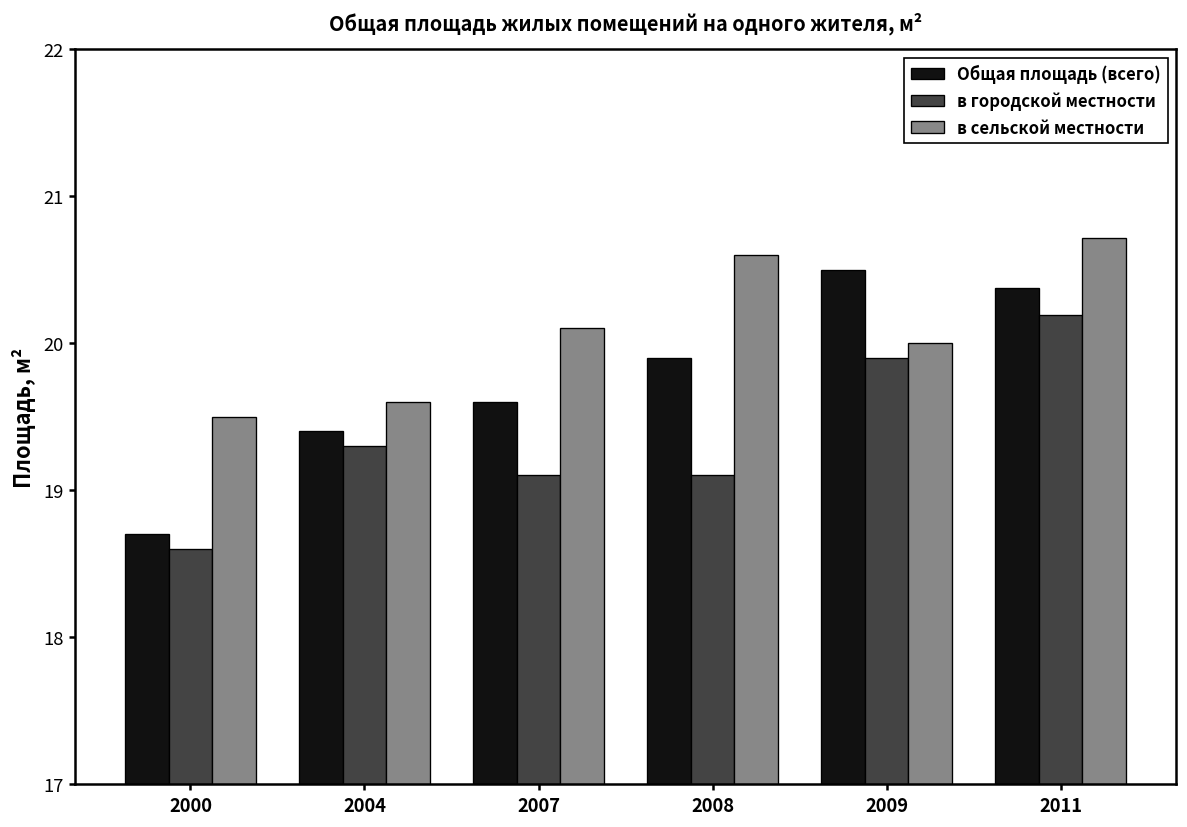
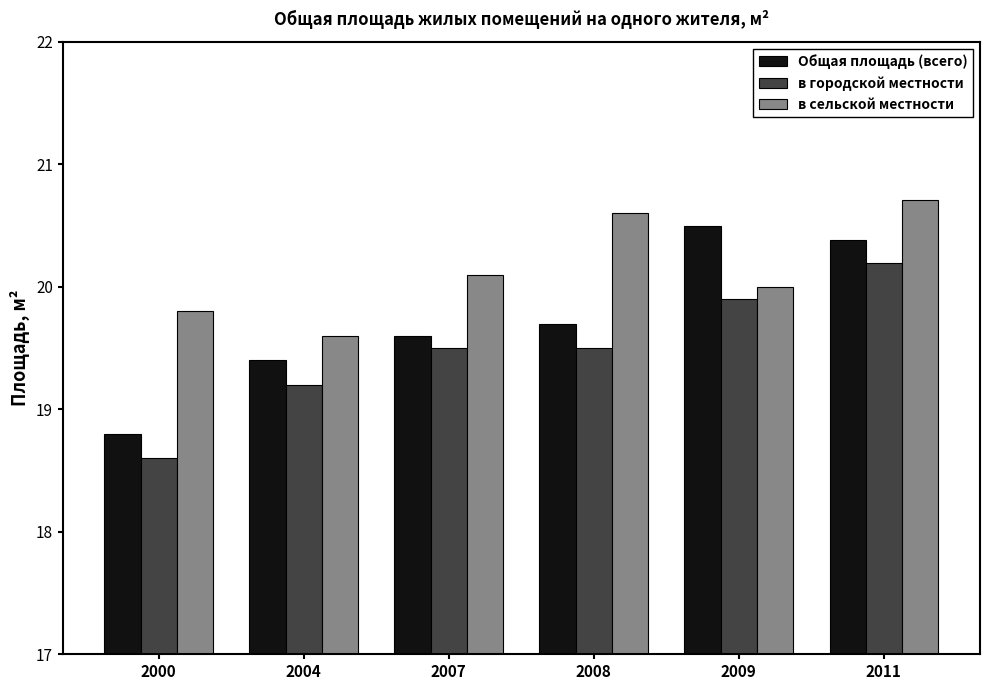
Общая площадь (всего), 2000: 18.7 -> 18.8
в сельской местности, 2000: 19.5 -> 19.8
в городской местности, 2004: 19.3 -> 19.2
в городской местности, 2007: 19.1 -> 19.5
Общая площадь (всего), 2008: 19.9 -> 19.7
в городской местности, 2008: 19.1 -> 19.5
